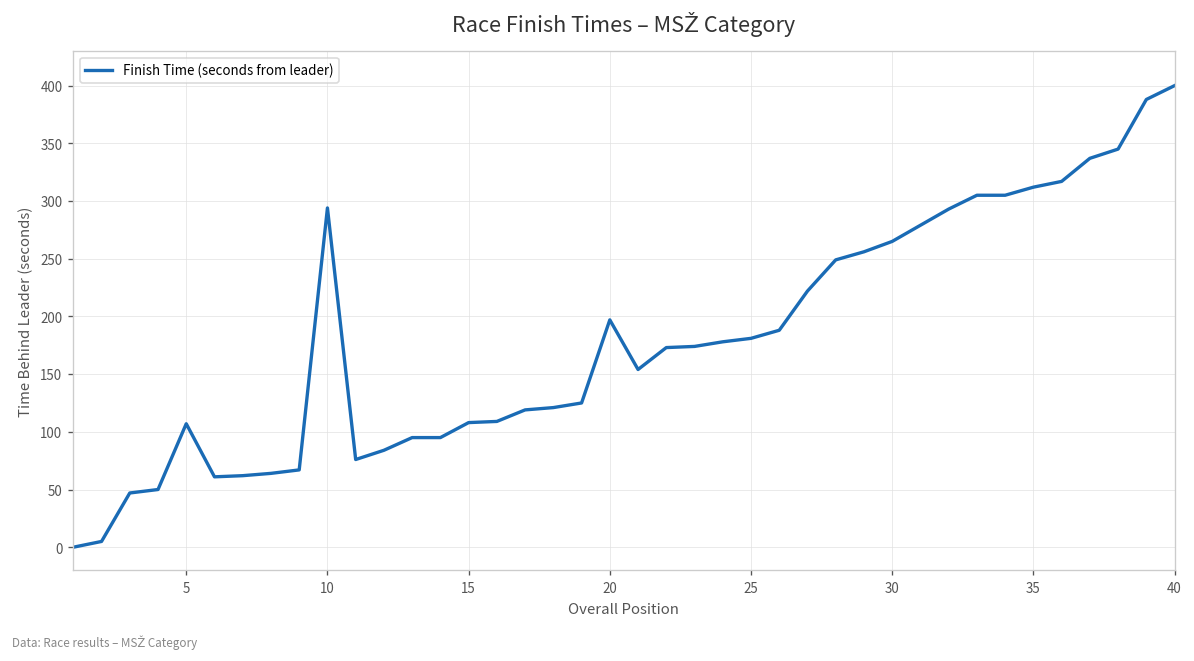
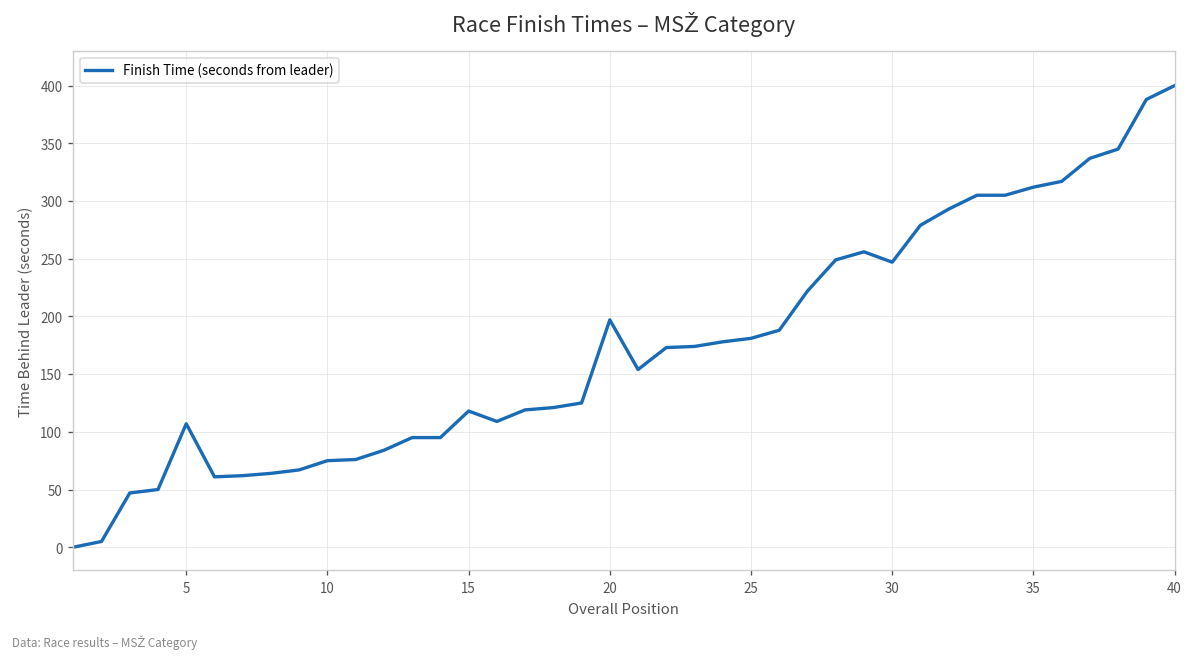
10: 290 -> 80
15: 110 -> 120
30: 270 -> 250
